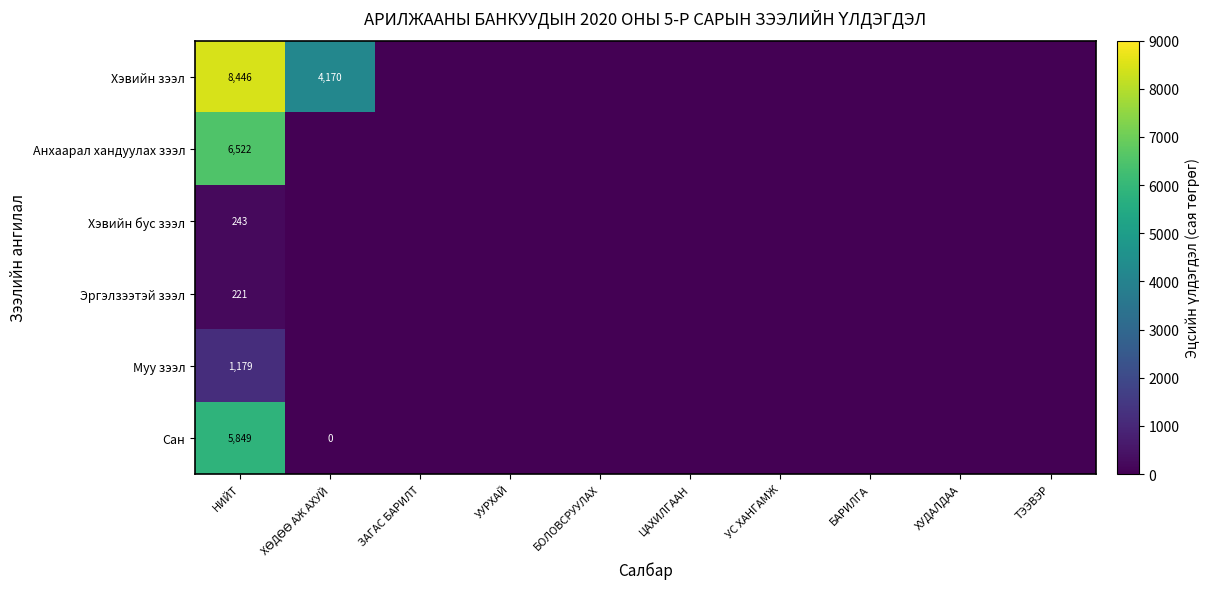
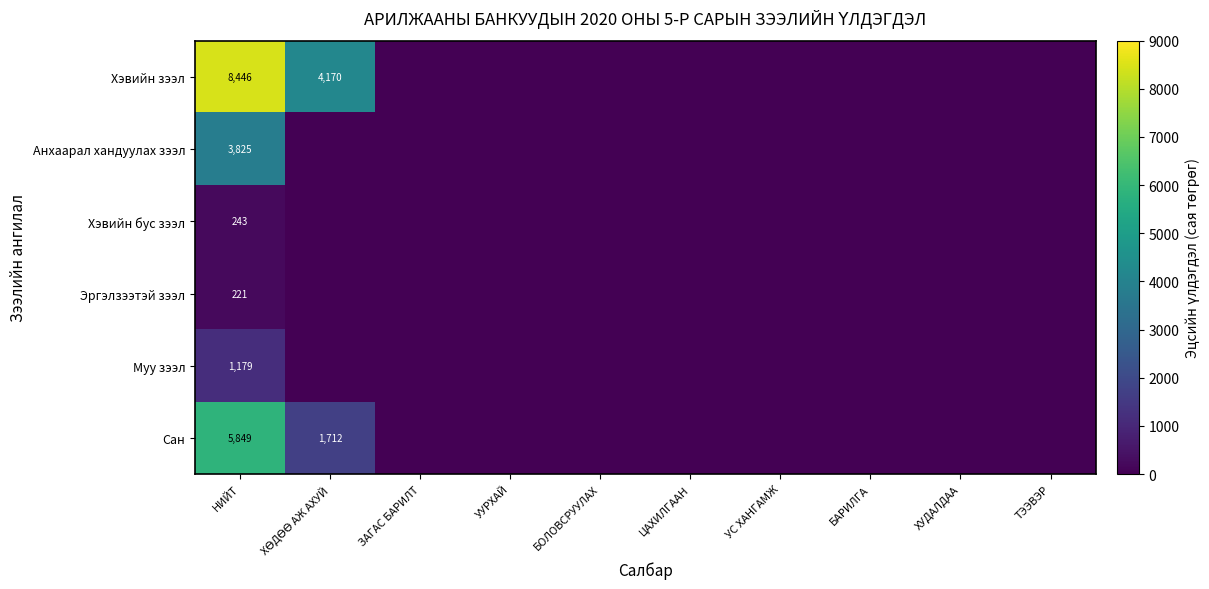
Анхаарал хандуулах зээл, НИЙТ: 6,522 -> 3,825
Сан, ХӨДӨӨ АЖ АХУЙ: 0 -> 1,712
